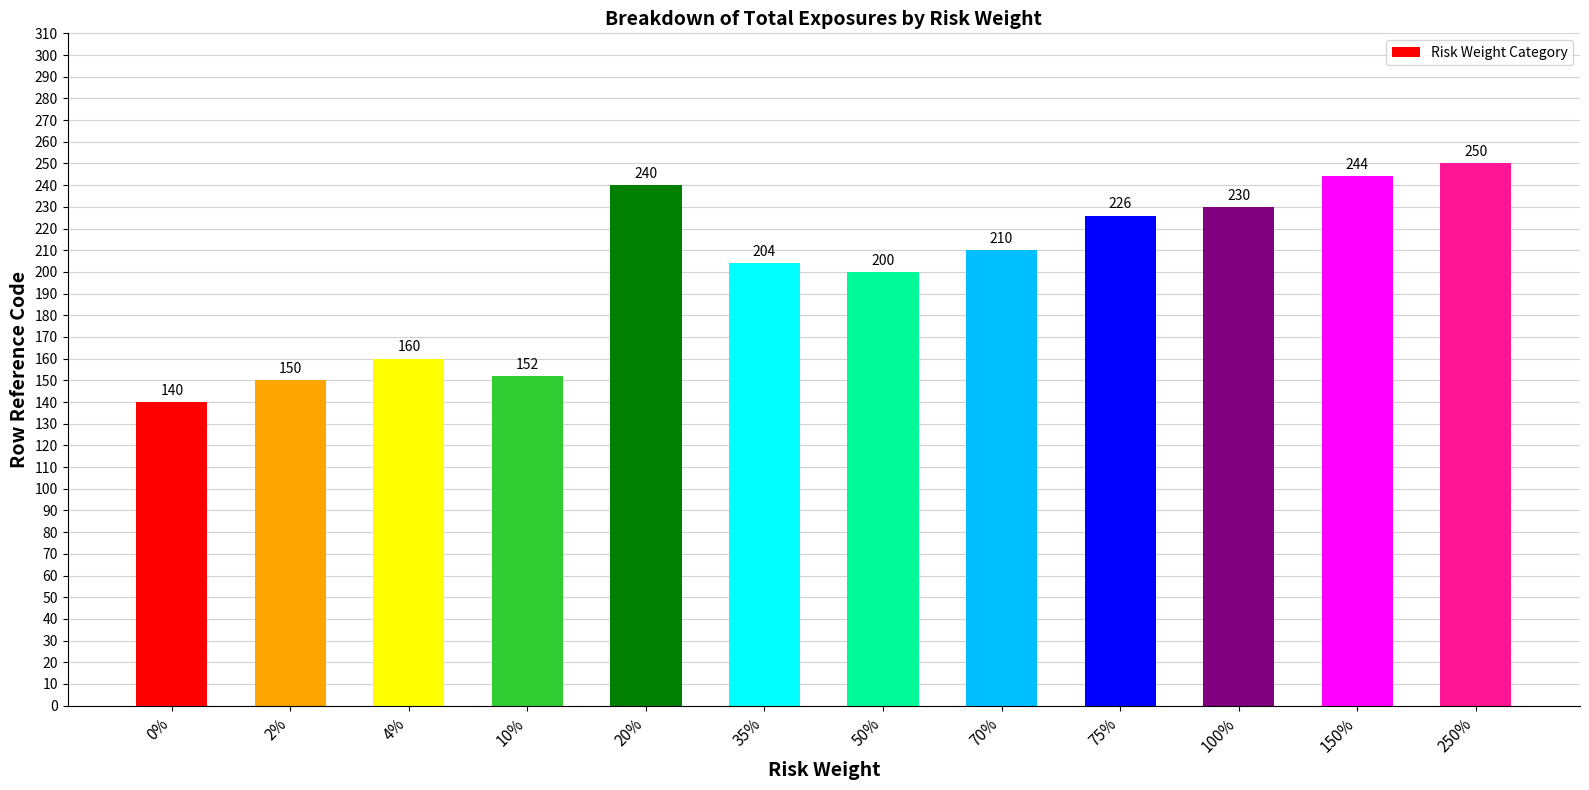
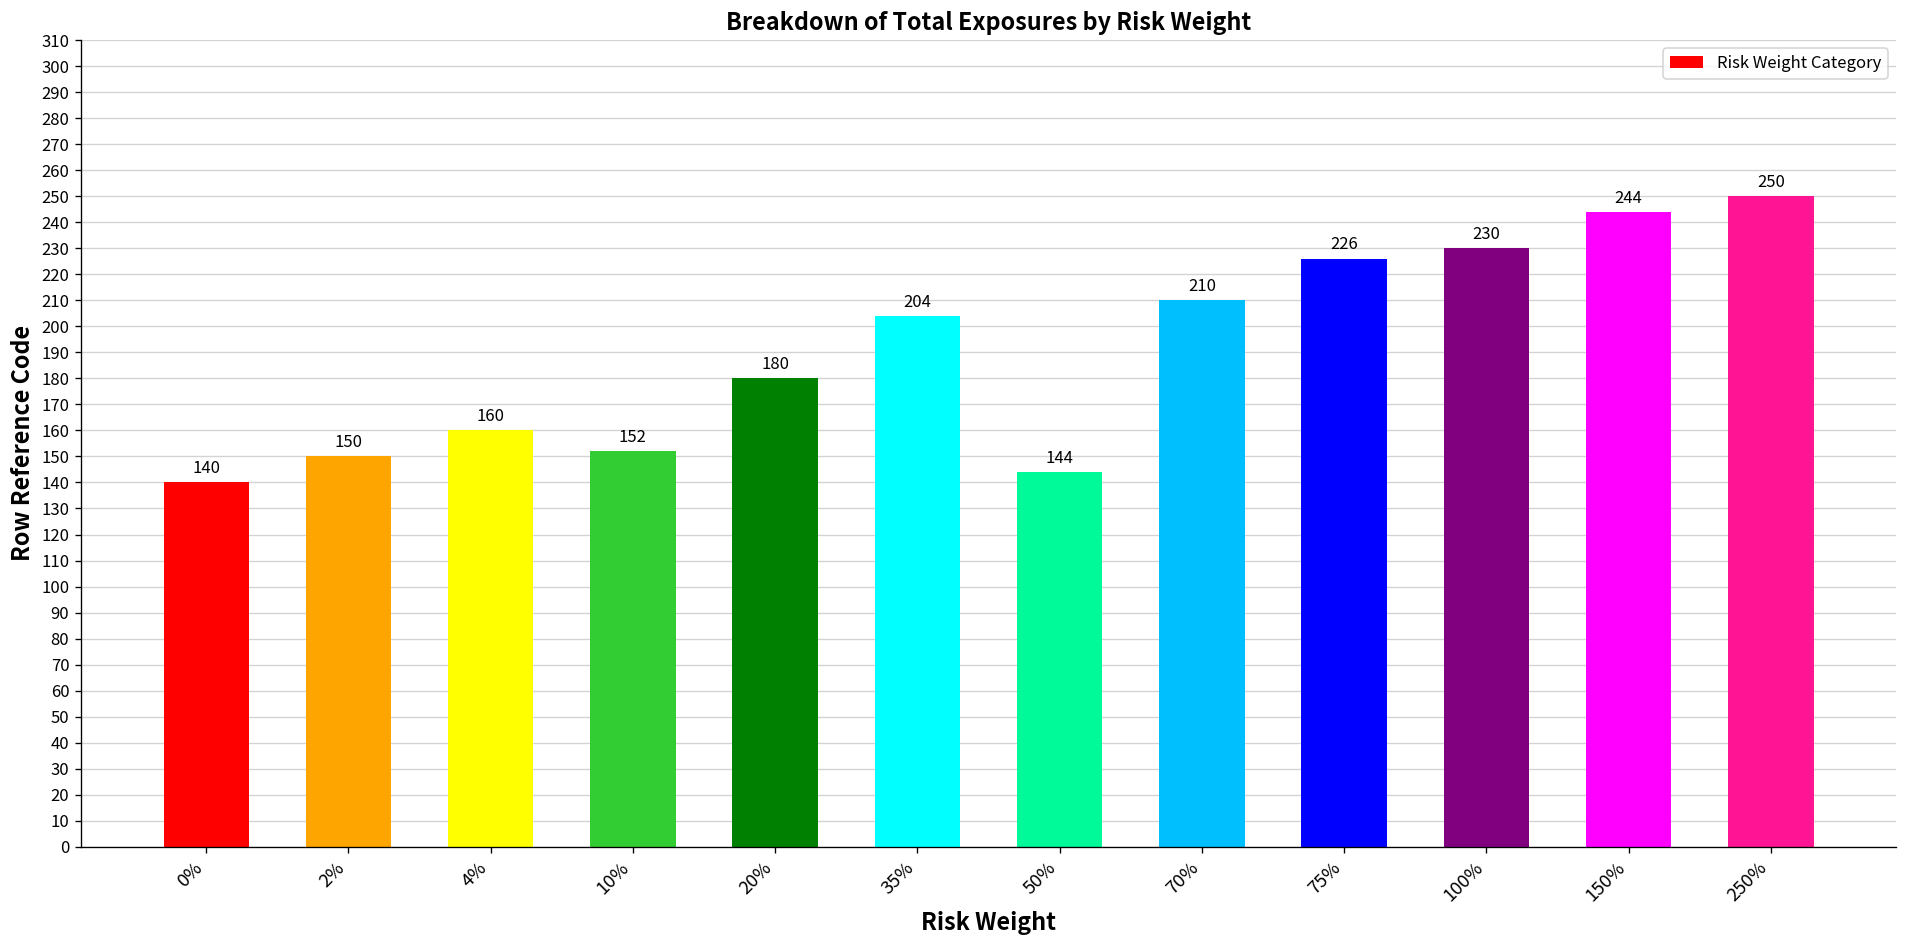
20%: 240 -> 180
50%: 200 -> 144
